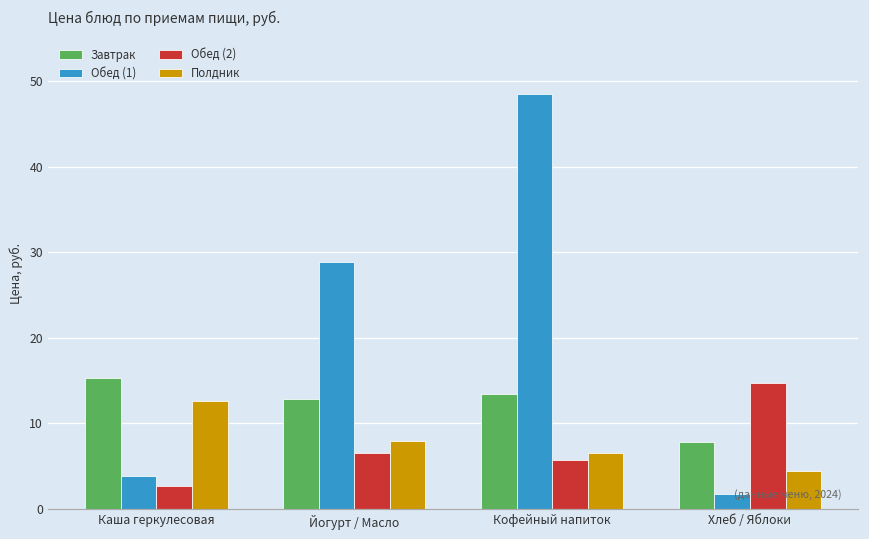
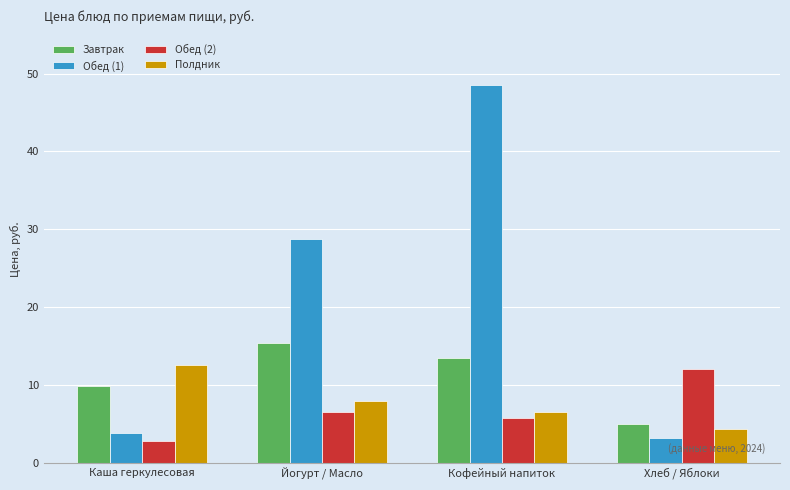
Завтрак, Каша геркулесовая: 15 -> 10
Завтрак, Йогурт / Масло: 13 -> 15
Завтрак, Хлеб / Яблоки: 8 -> 5
Обед (1), Хлеб / Яблоки: 2 -> 3
Обед (2), Хлеб / Яблоки: 15 -> 12
